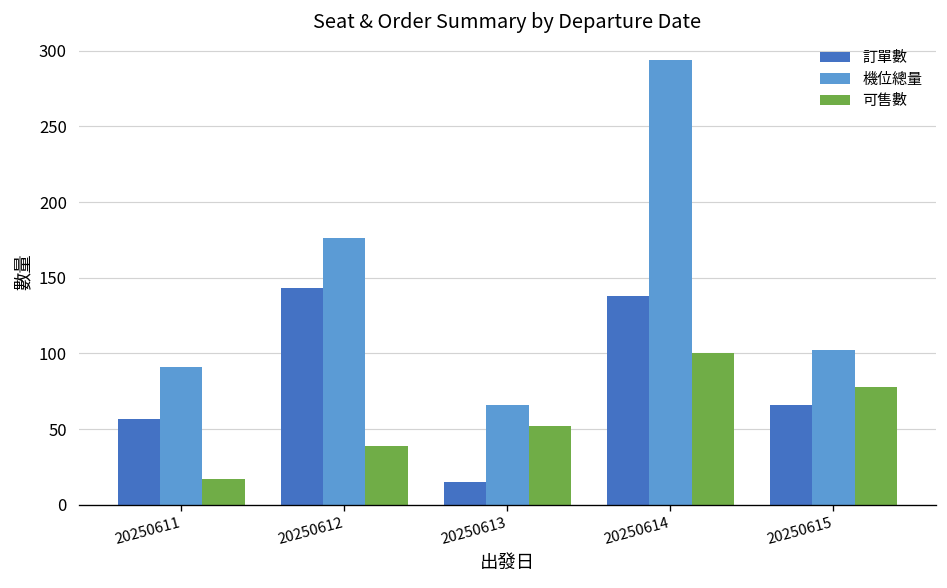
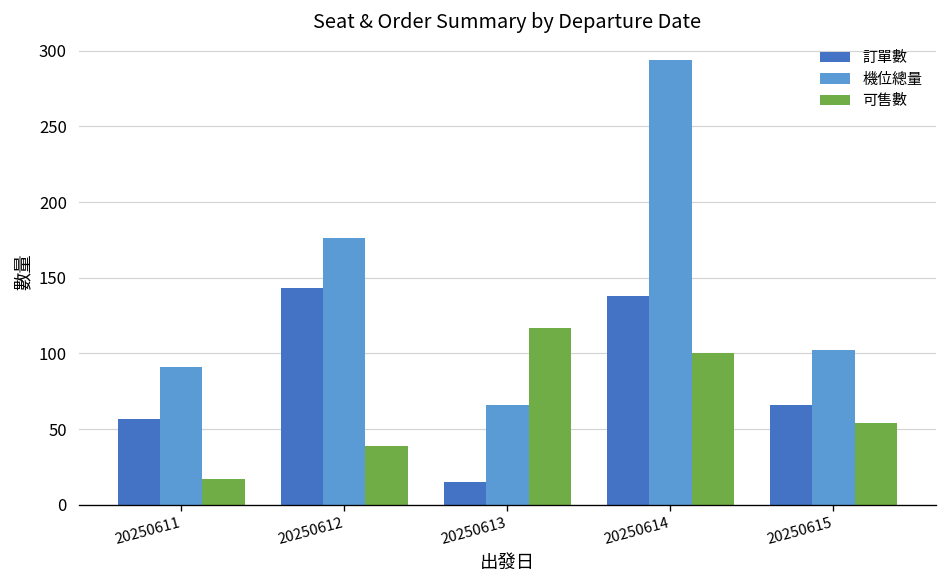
可售數, 20250613: 52 -> 117
可售數, 20250615: 78 -> 54
